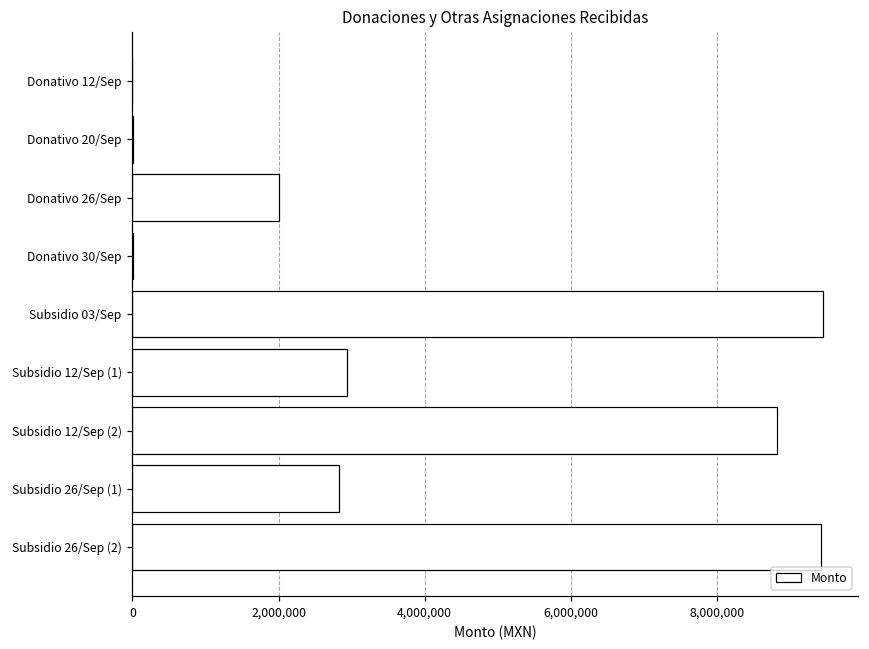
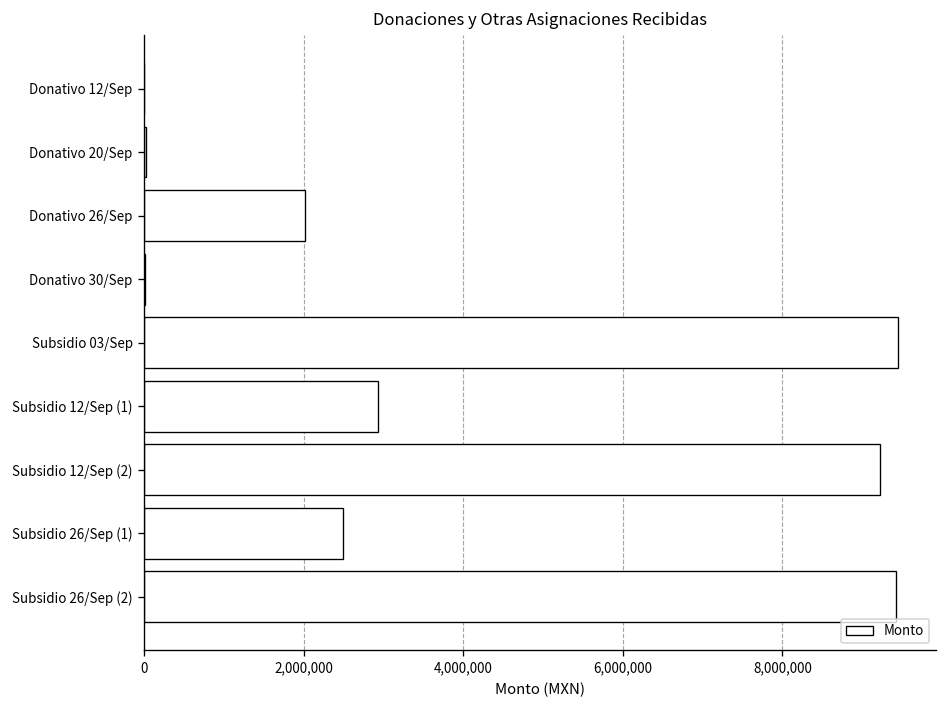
Subsidio 12/Sep (2): 8,800,000 -> 9,200,000
Subsidio 26/Sep (1): 2,800,000 -> 2,500,000
